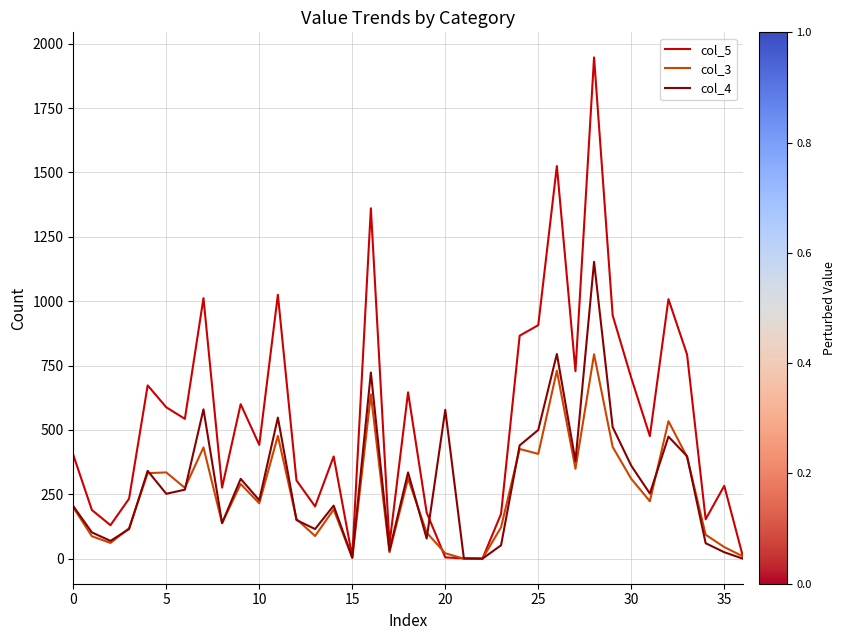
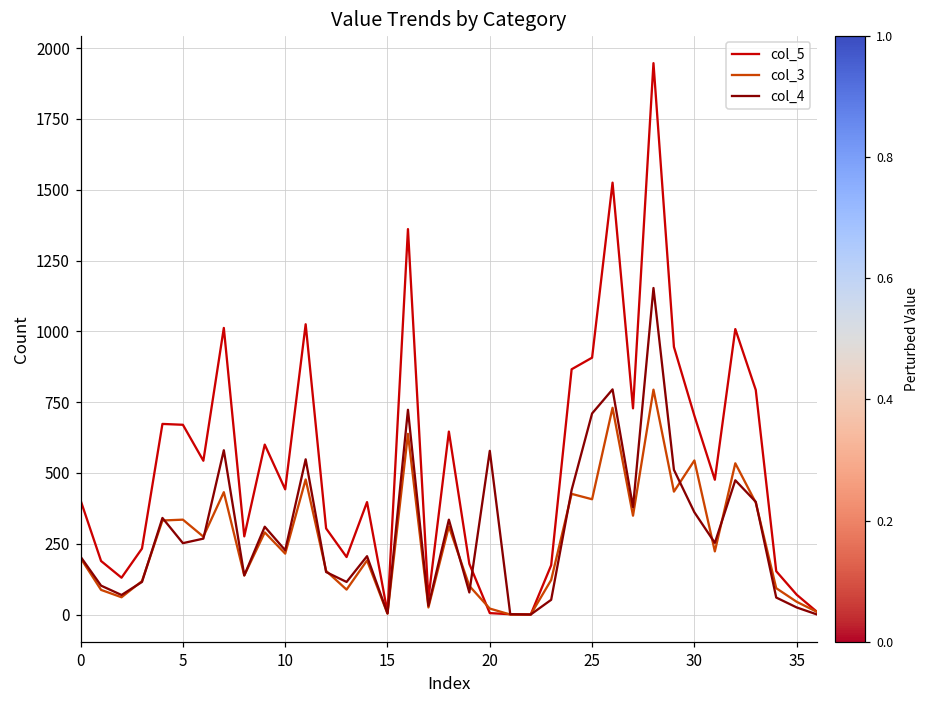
col_5, 5: 590 -> 670
col_4, 25: 500 -> 710
col_3, 30: 310 -> 540
col_5, 35: 280 -> 70
